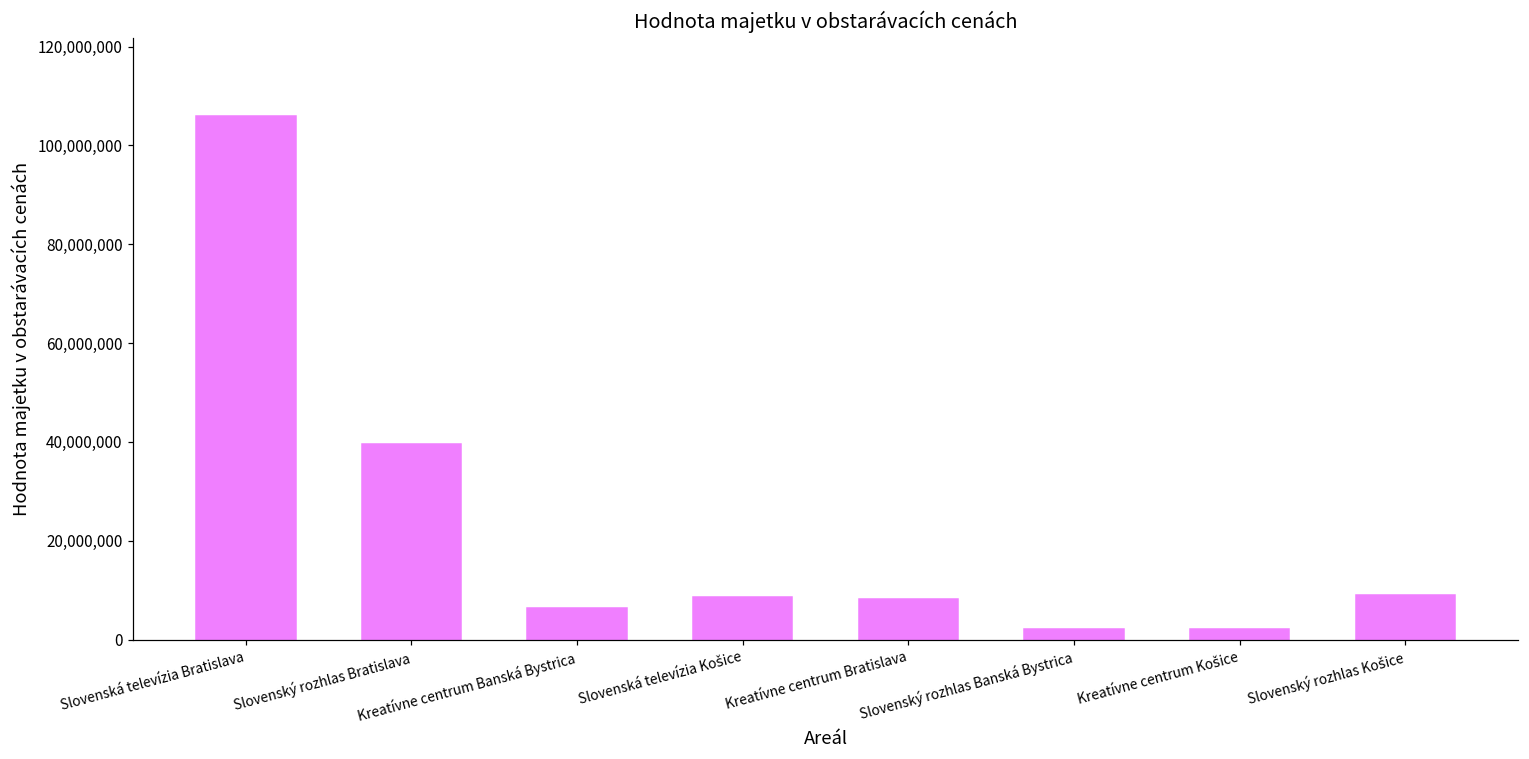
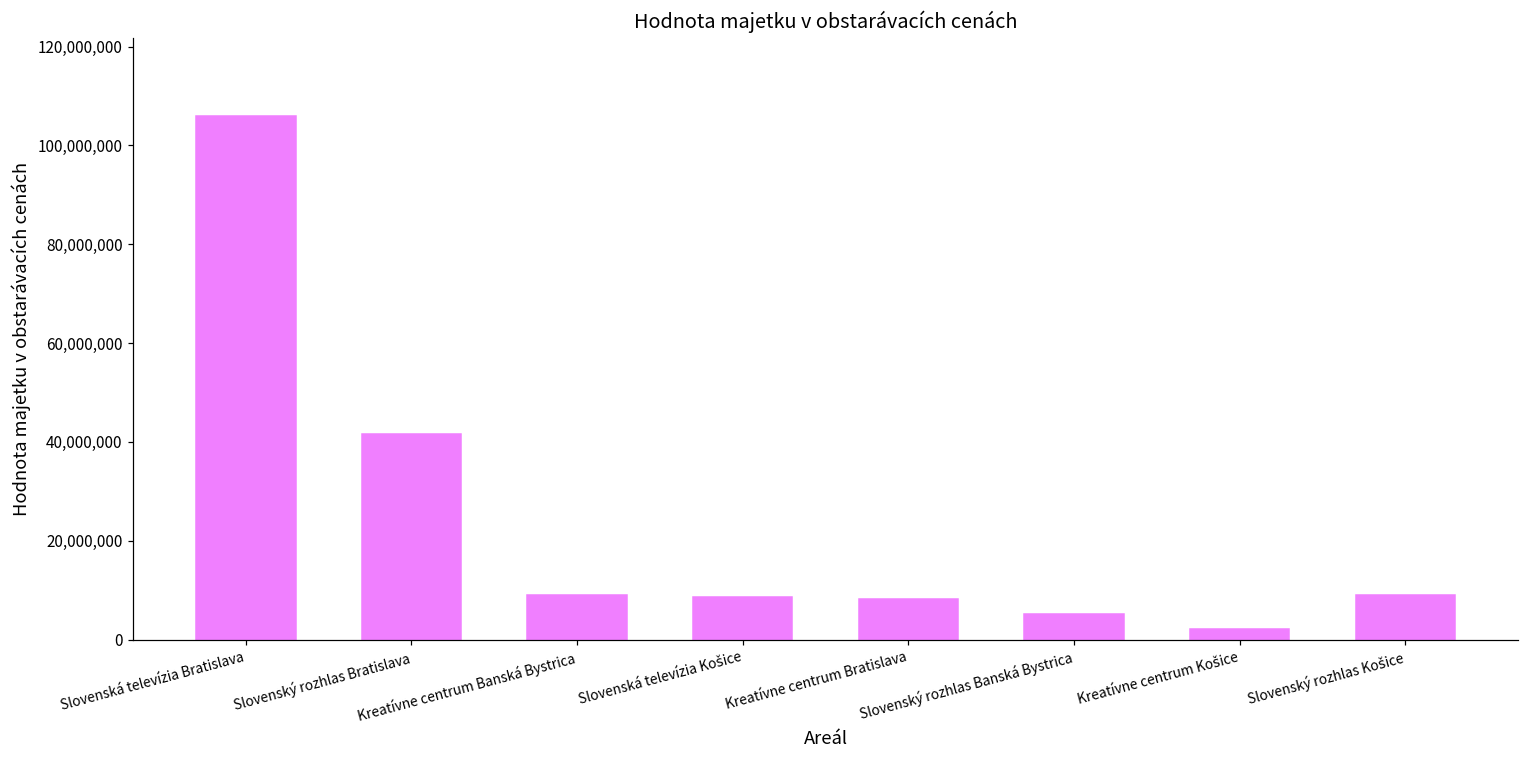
Slovenský rozhlas Bratislava: 40,000,000 -> 42,000,000
Kreatívne centrum Banská Bystrica: 6,000,000 -> 9,000,000
Slovenský rozhlas Banská Bystrica: 2,000,000 -> 5,000,000
